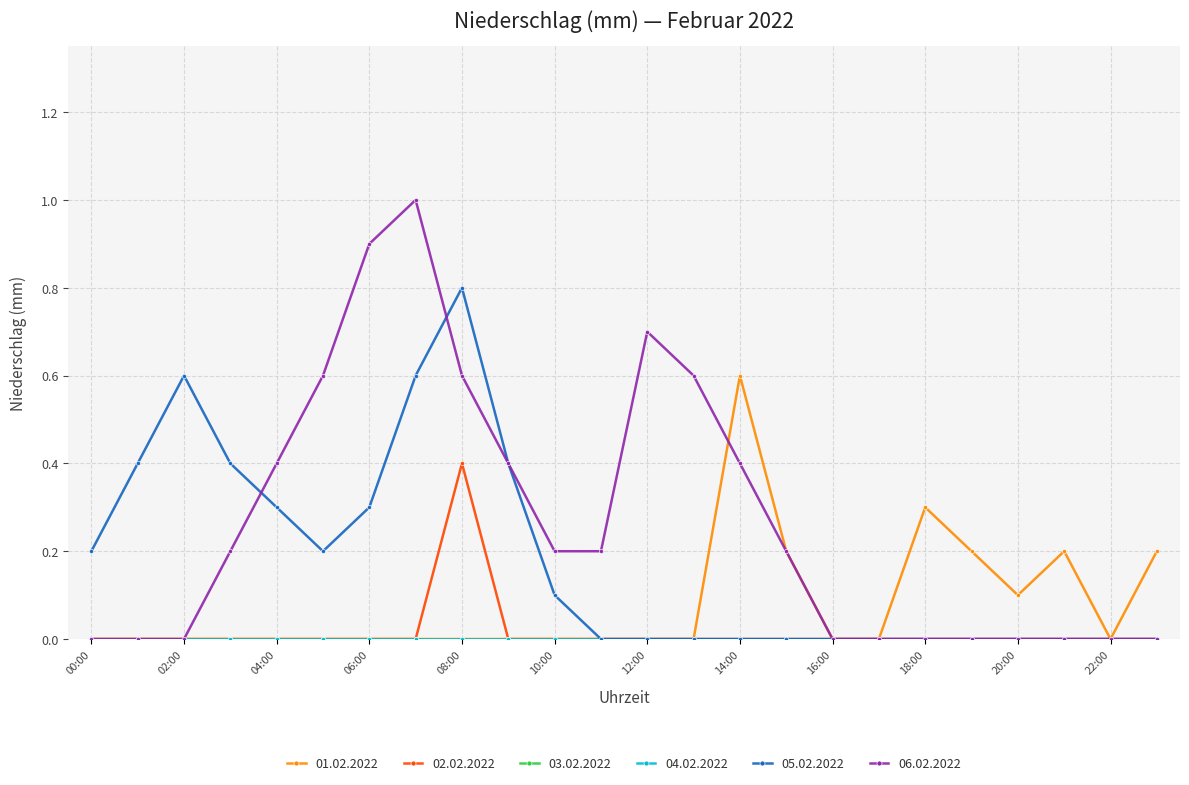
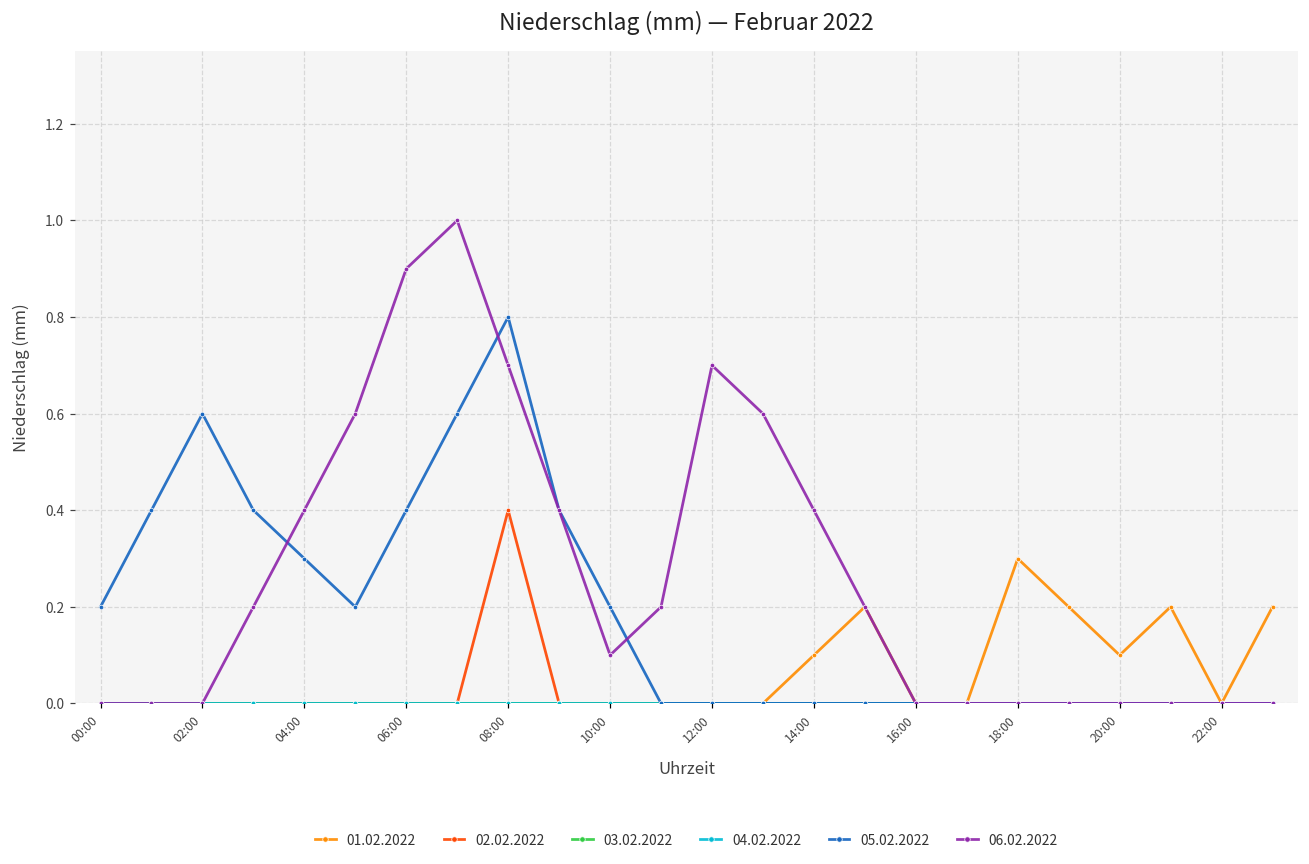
05.02.2022, 06:00: 0.3 -> 0.4
06.02.2022, 08:00: 0.6 -> 0.7
05.02.2022, 10:00: 0.1 -> 0.2
06.02.2022, 10:00: 0.2 -> 0.1
01.02.2022, 14:00: 0.6 -> 0.1
